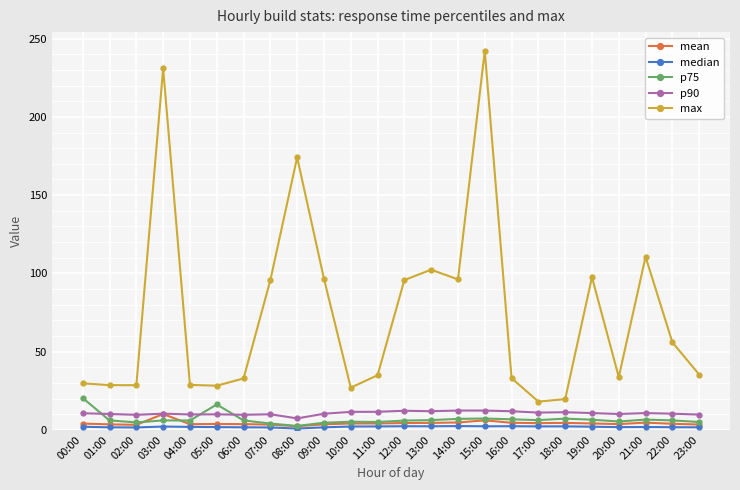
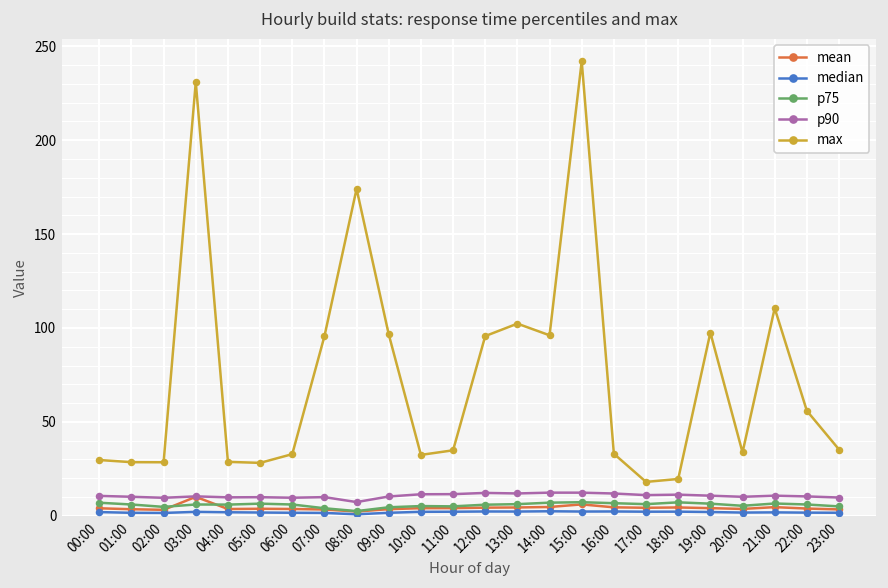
p75, 00:00: 20 -> 7
p75, 05:00: 16 -> 6
max, 10:00: 27 -> 32
